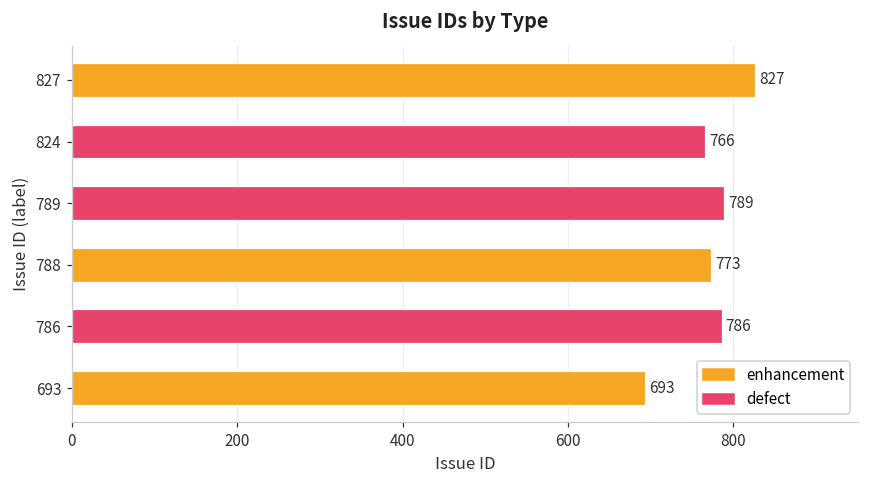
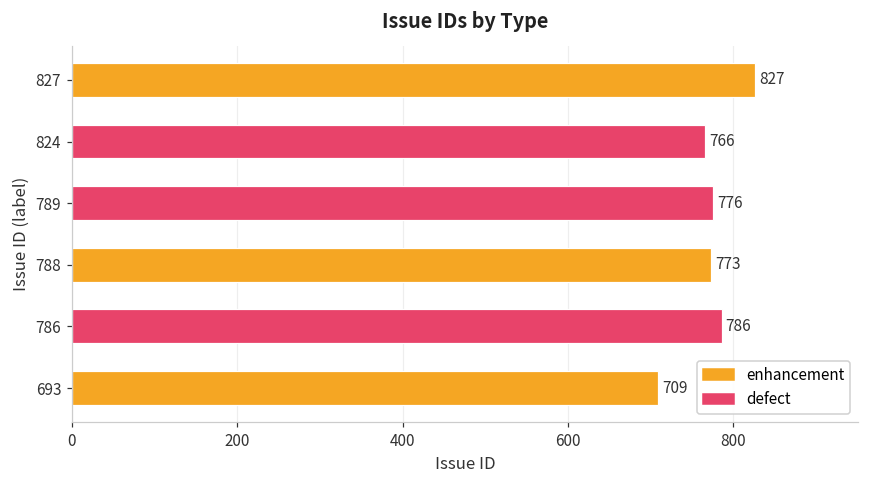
789: 789 -> 776
693: 693 -> 709
